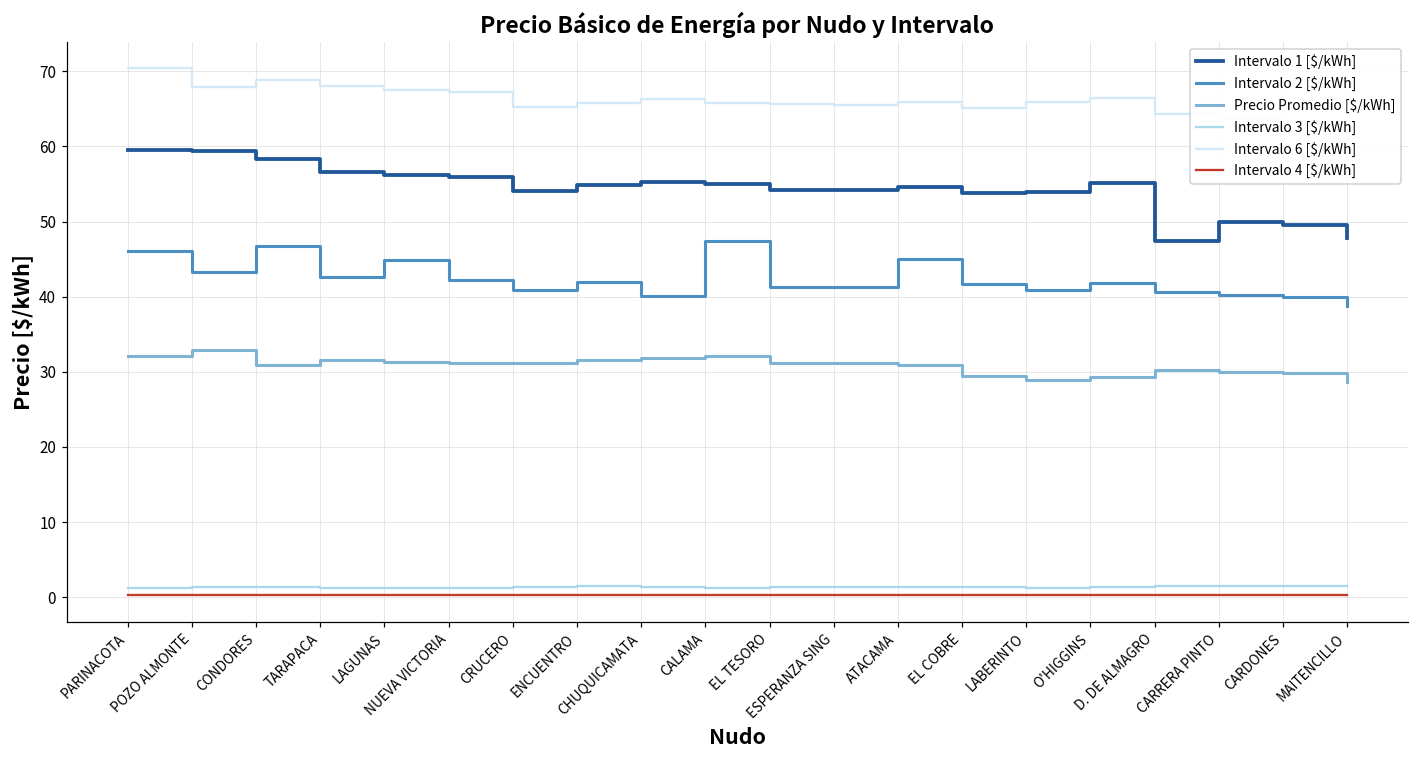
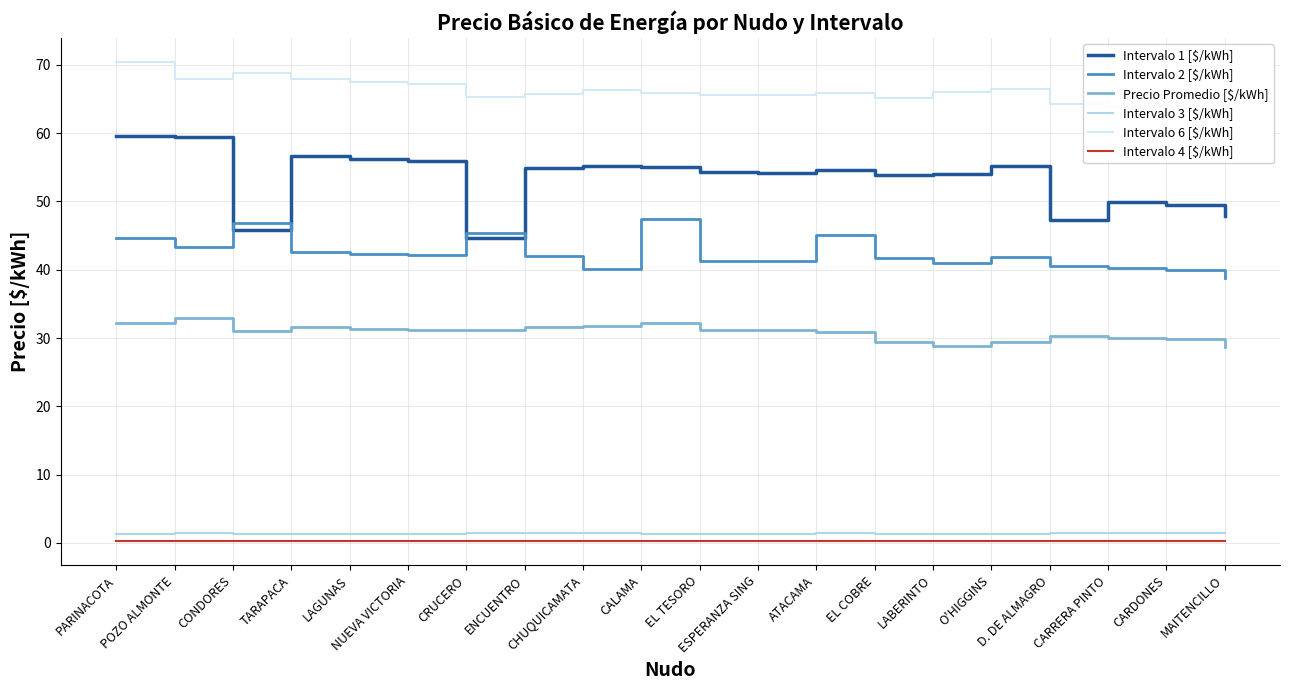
Intervalo 2 [$/kWh], PARINACOTA: 46 -> 45
Intervalo 1 [$/kWh], CONDORES: 58 -> 46
Intervalo 2 [$/kWh], LAGUNAS: 45 -> 42
Intervalo 1 [$/kWh], CRUCERO: 54 -> 45
Intervalo 2 [$/kWh], CRUCERO: 41 -> 45
